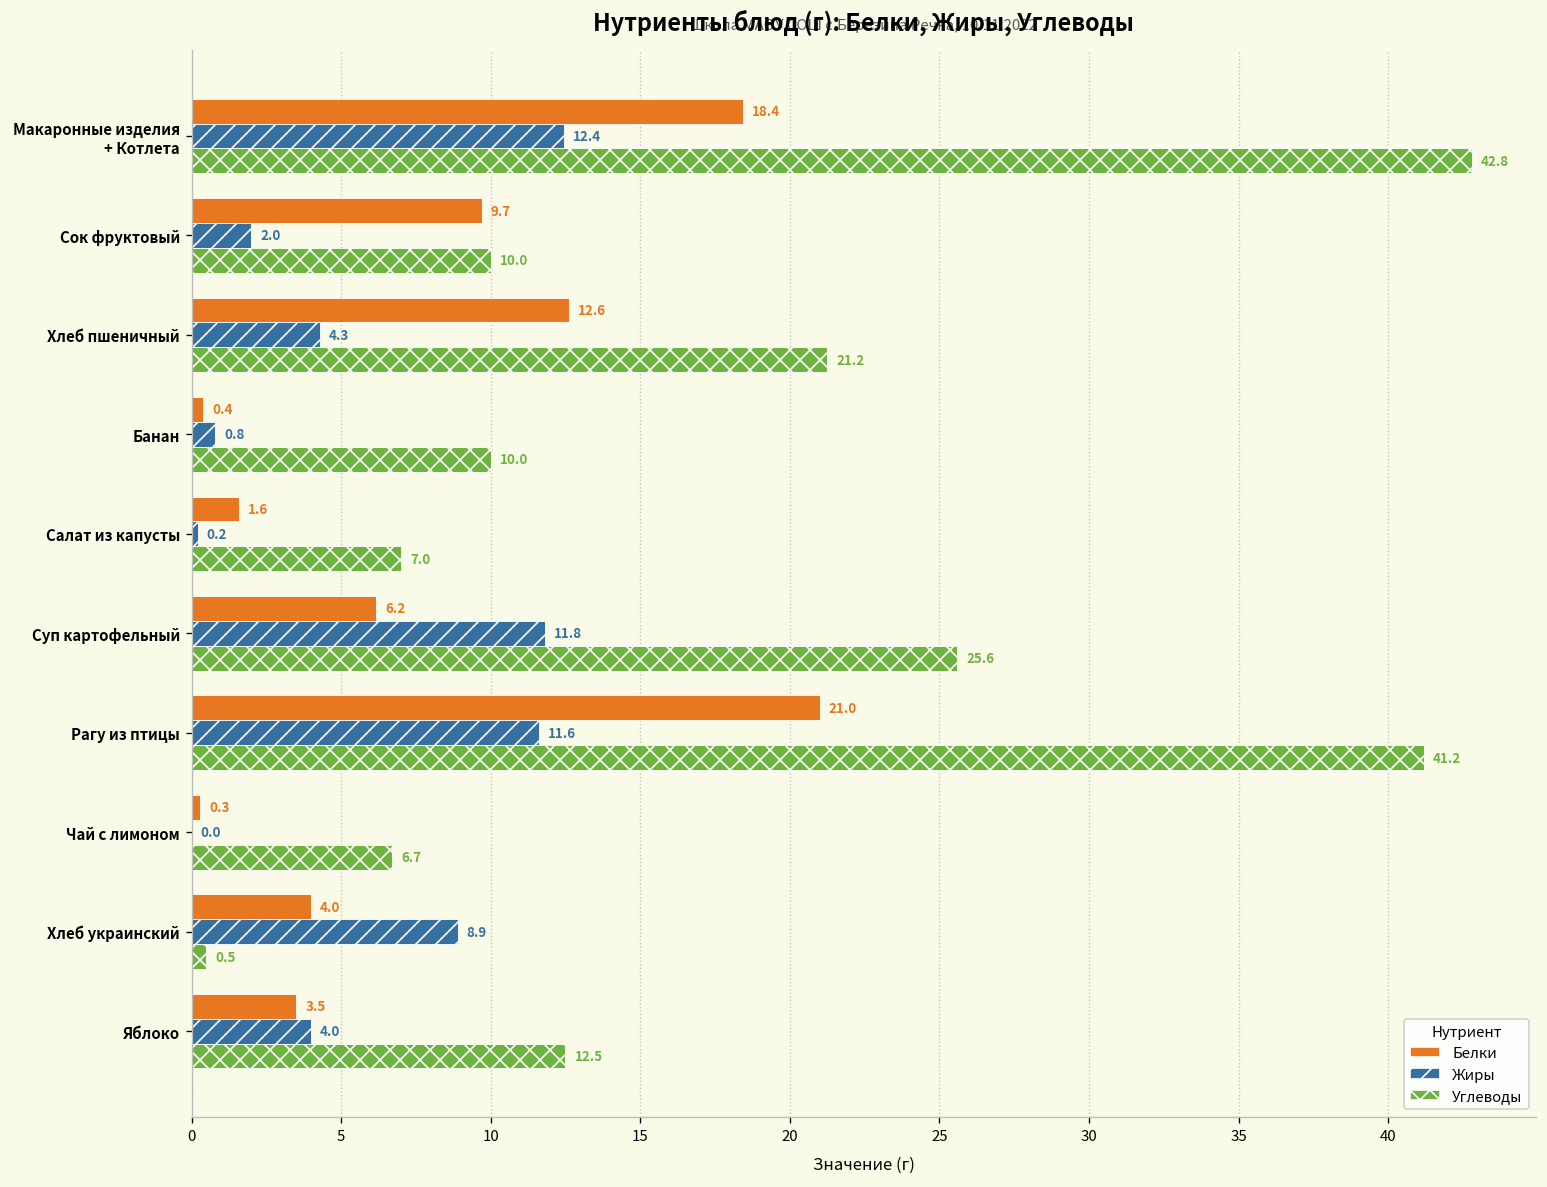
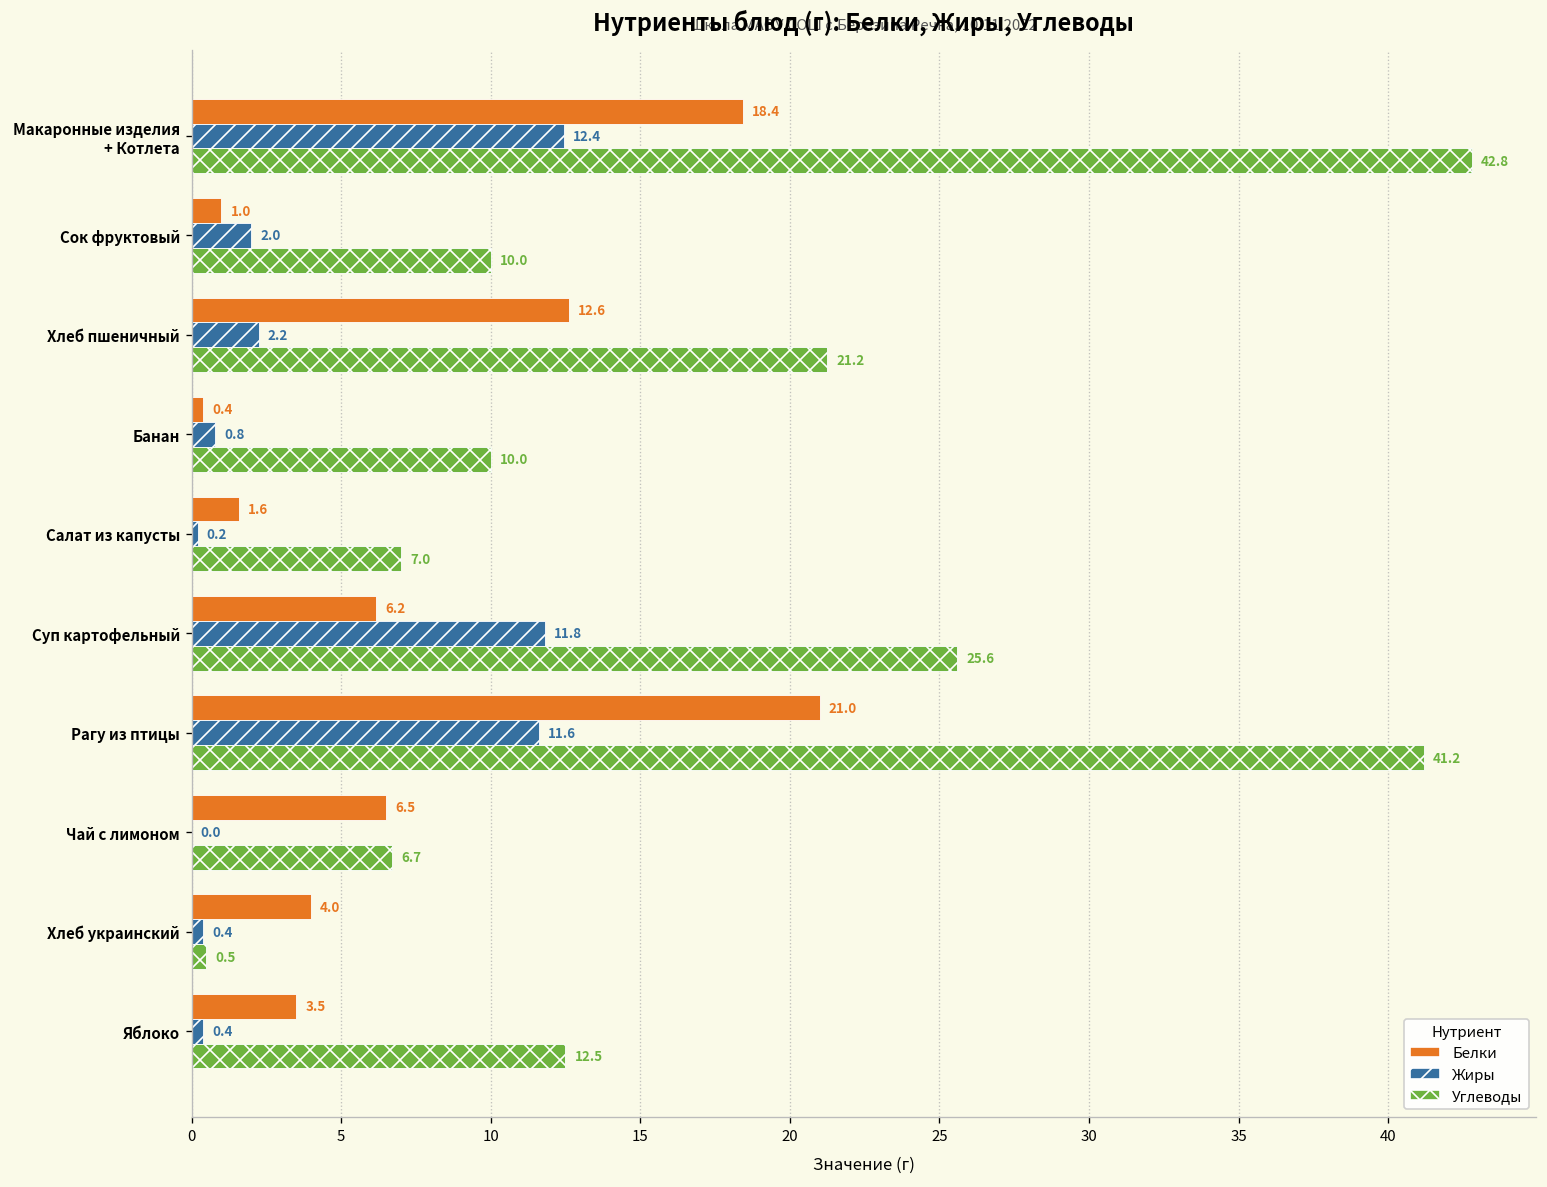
Белки, Сок фруктовый: 9.7 -> 1.0
Жиры, Хлеб пшеничный: 4.3 -> 2.2
Белки, Чай с лимоном: 0.3 -> 6.5
Жиры, Хлеб украинский: 8.9 -> 0.4
Жиры, Яблоко: 4.0 -> 0.4
